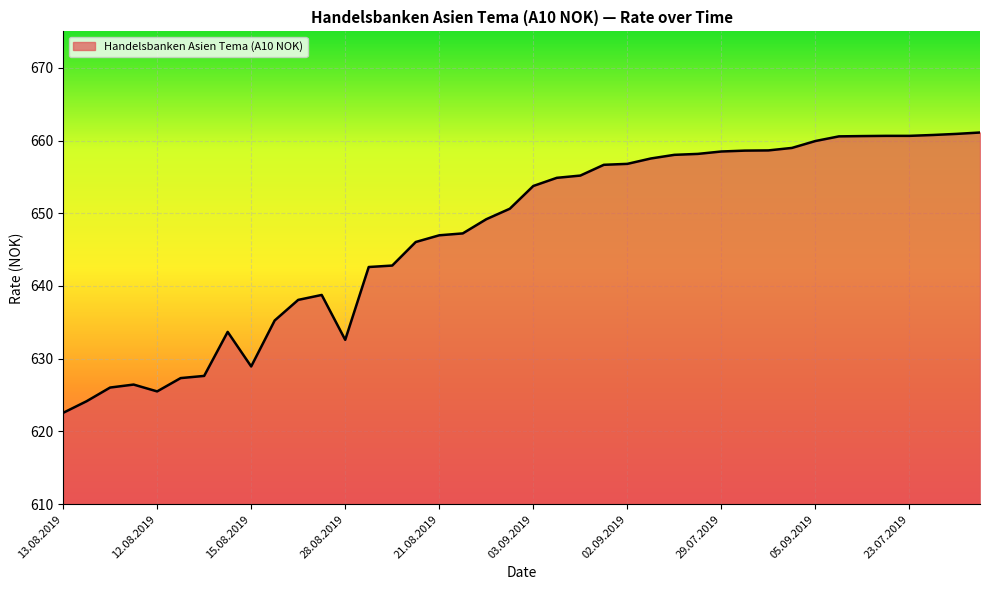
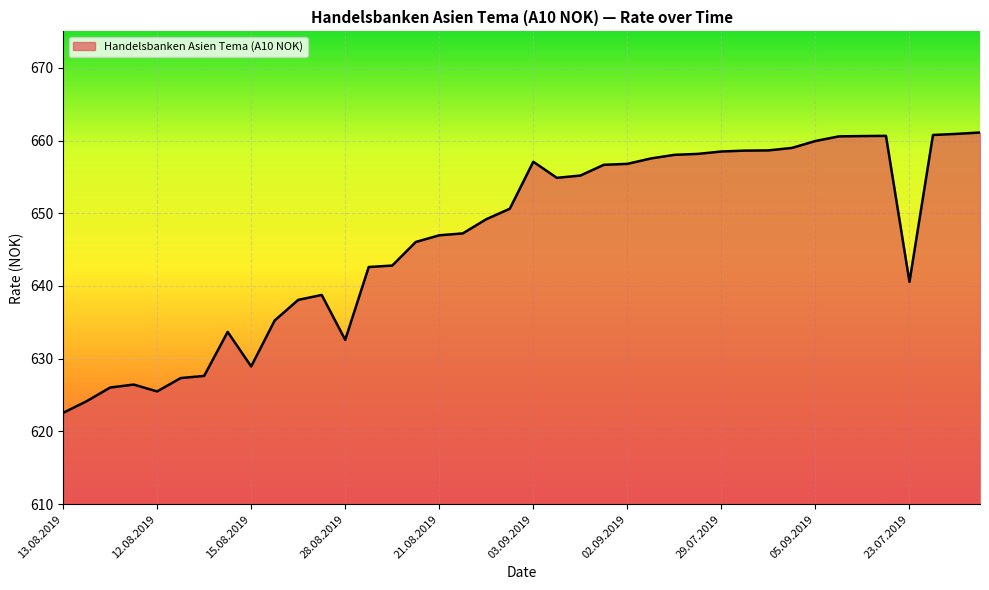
03.09.2019: 654 -> 657
23.07.2019: 661 -> 641
